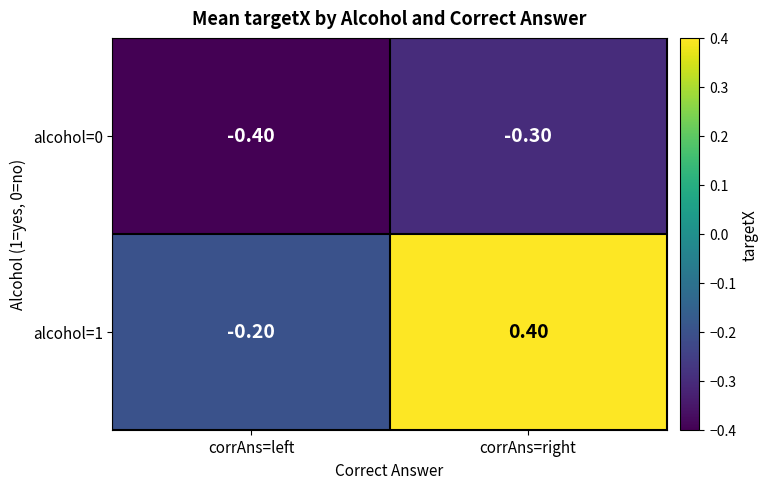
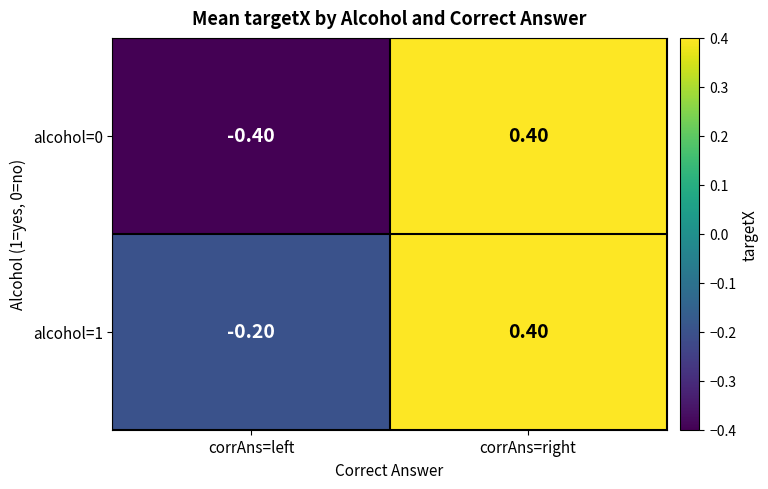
alcohol=0, corrAns=right: -0.30 -> 0.40
